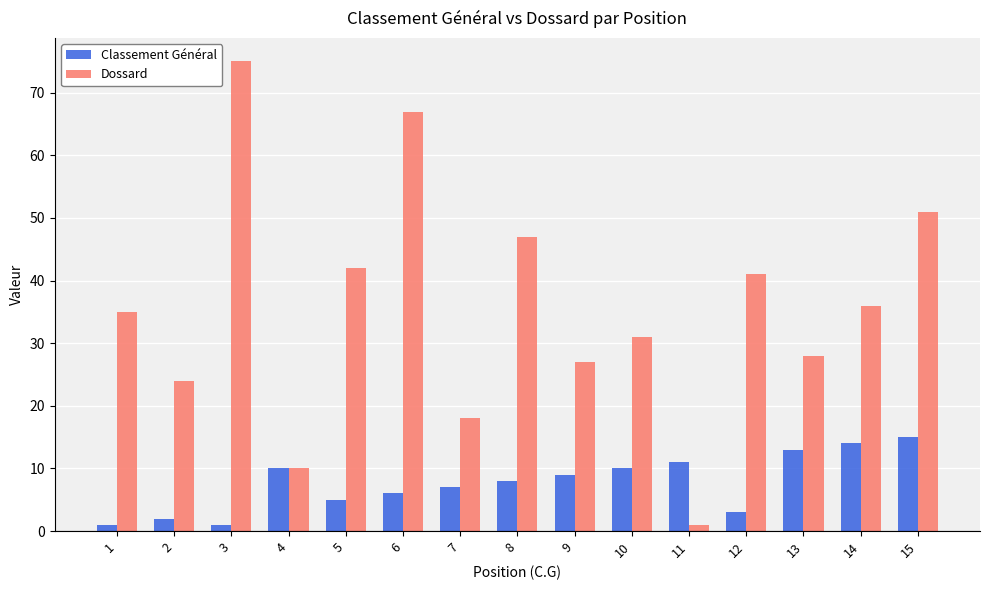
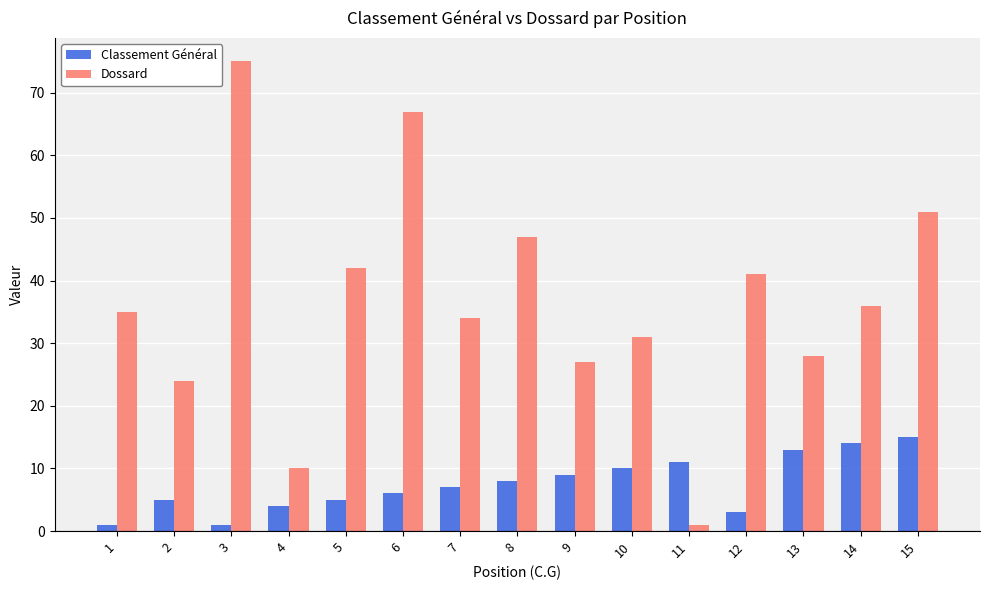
Classement Général, 2: 2 -> 5
Classement Général, 4: 10 -> 4
Dossard, 7: 18 -> 34
